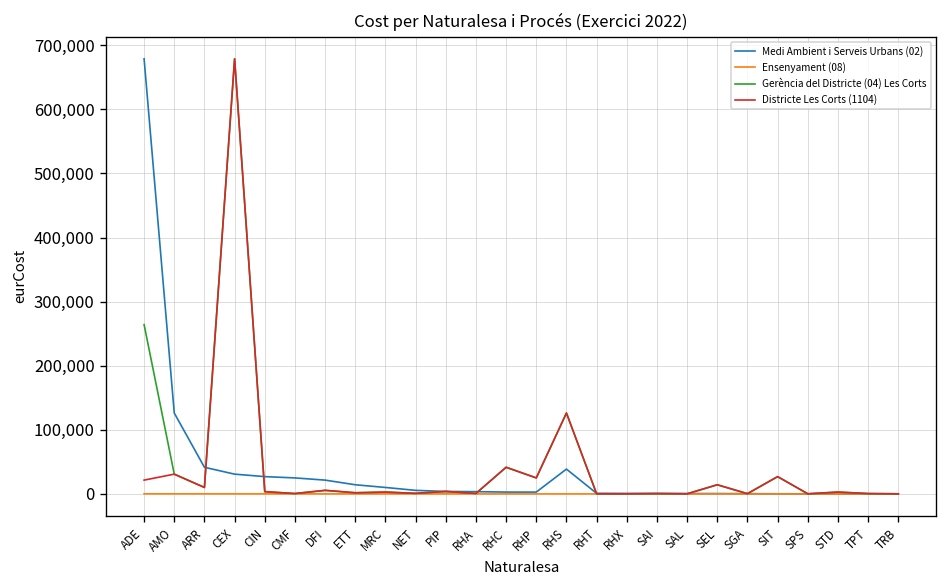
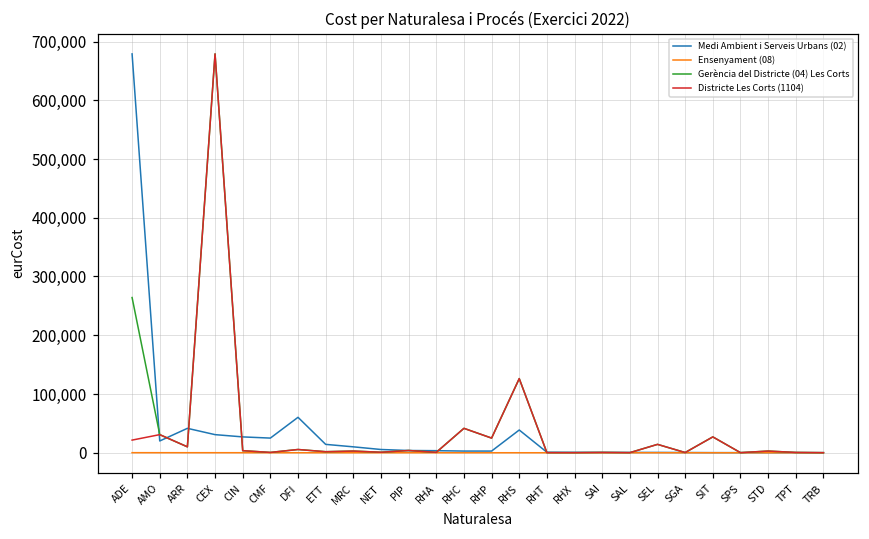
Medi Ambient i Serveis Urbans (02), AMO: 130,000 -> 20,000
Medi Ambient i Serveis Urbans (02), DFI: 20,000 -> 60,000
